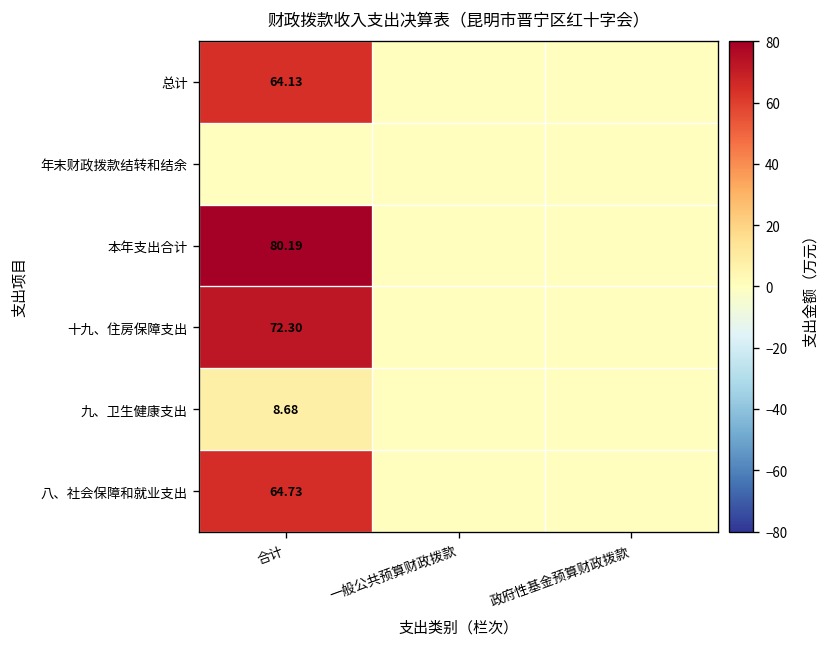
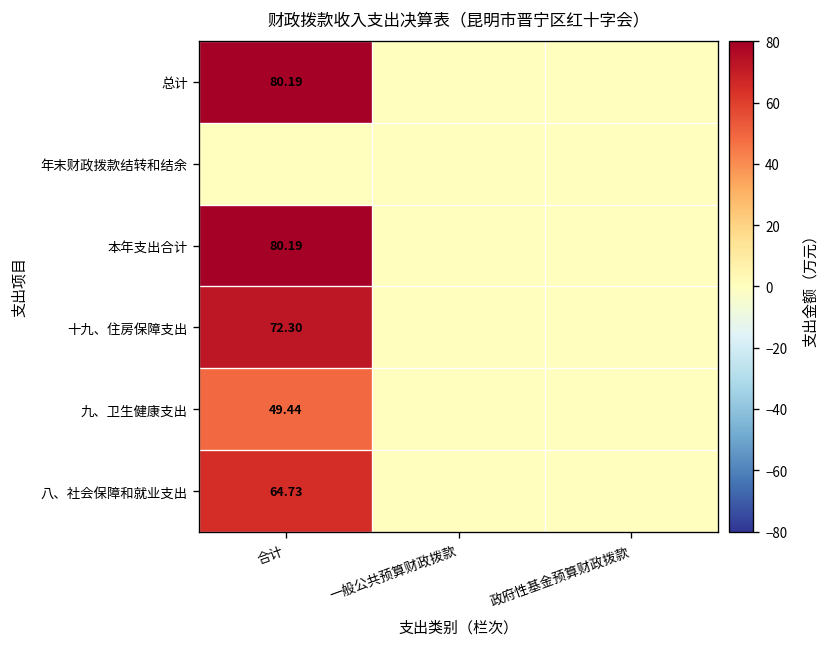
总计, 合计: 64.13 -> 80.19
九、卫生健康支出, 合计: 8.68 -> 49.44
